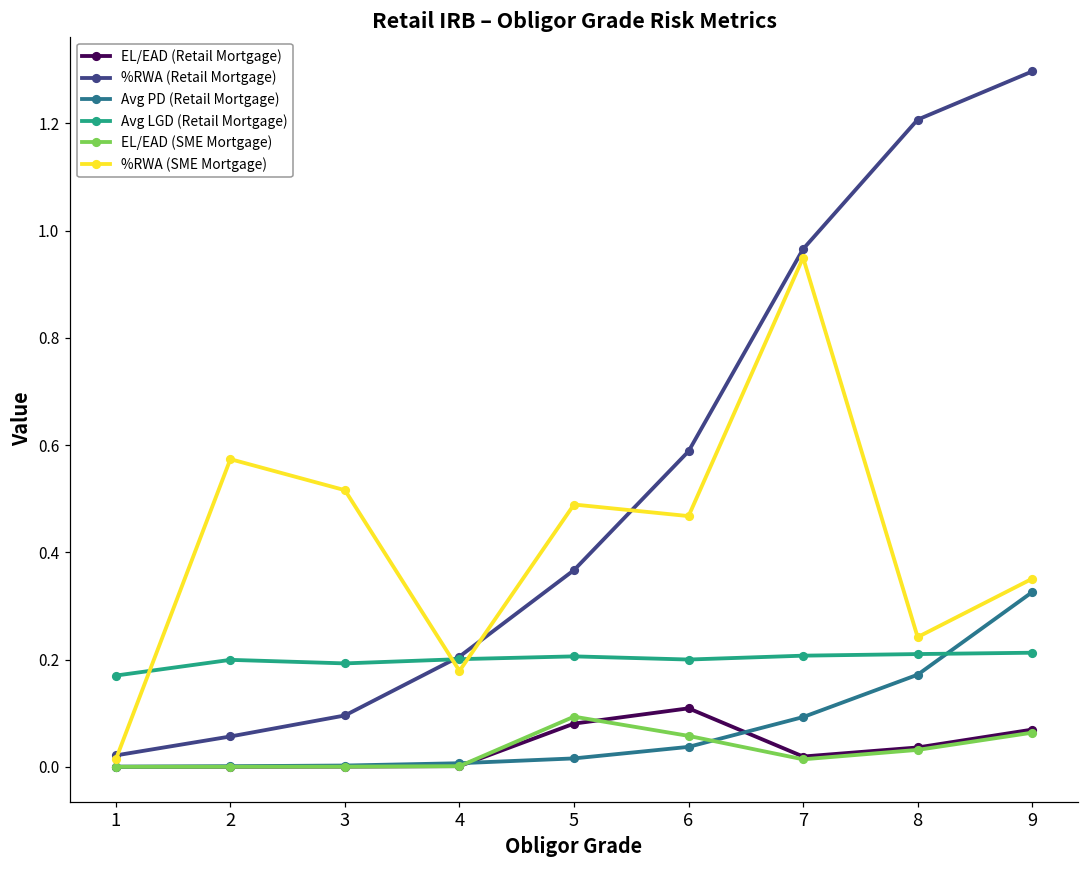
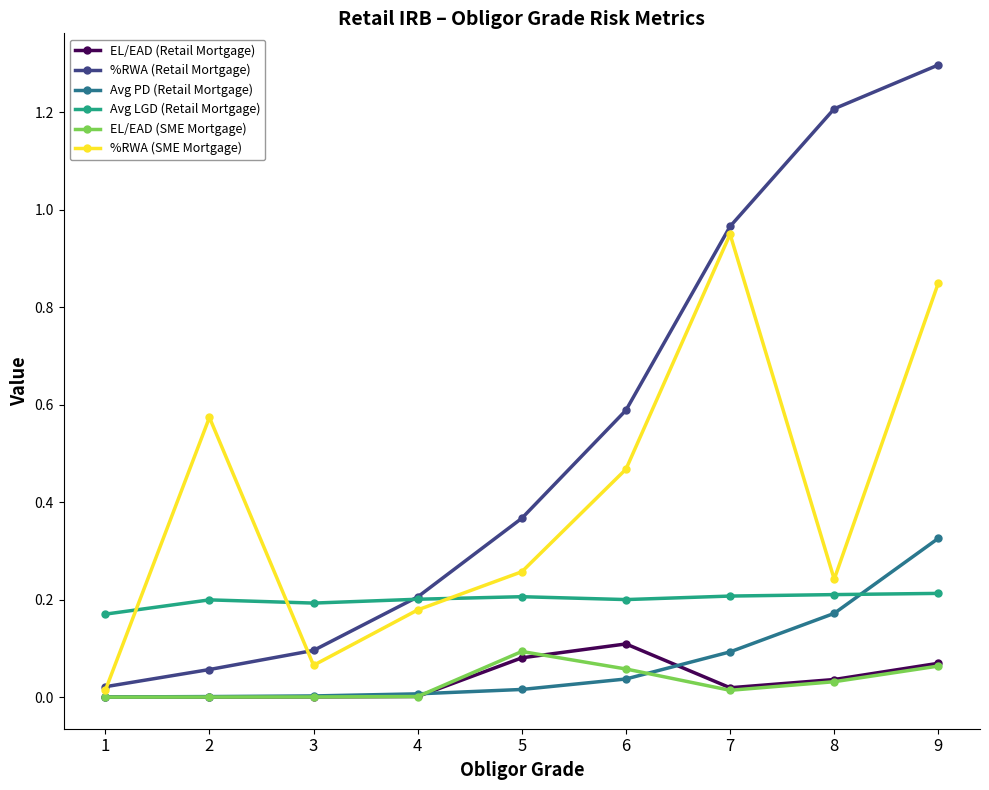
%RWA (SME Mortgage), 3: 0.52 -> 0.07
%RWA (SME Mortgage), 5: 0.49 -> 0.26
%RWA (SME Mortgage), 9: 0.35 -> 0.85
